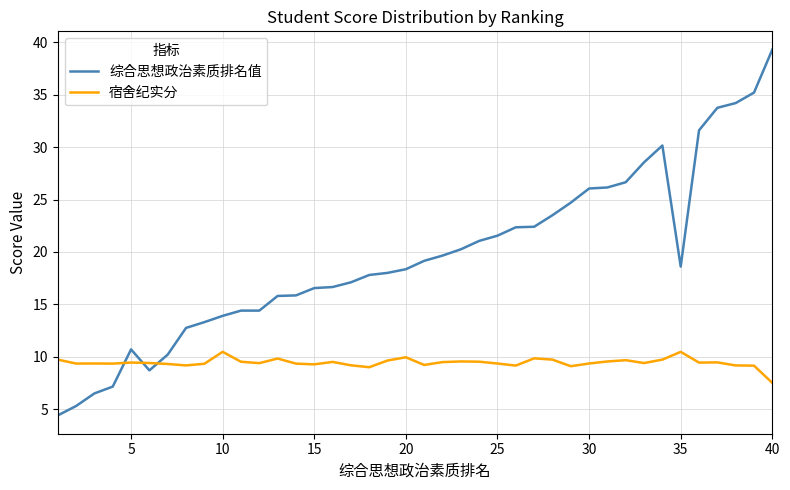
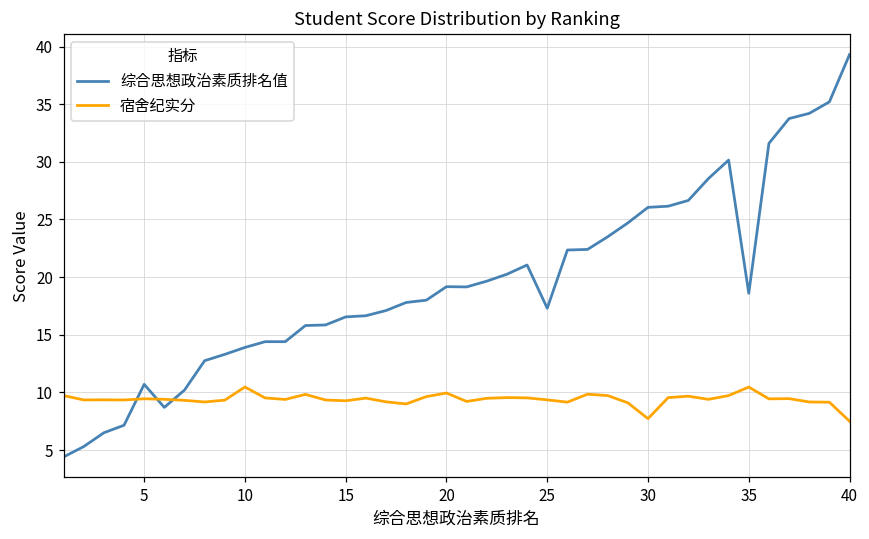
综合思想政治素质排名值, 20: 18.4 -> 19.2
综合思想政治素质排名值, 25: 21.6 -> 17.3
宿舍纪实分, 30: 9.4 -> 7.7
